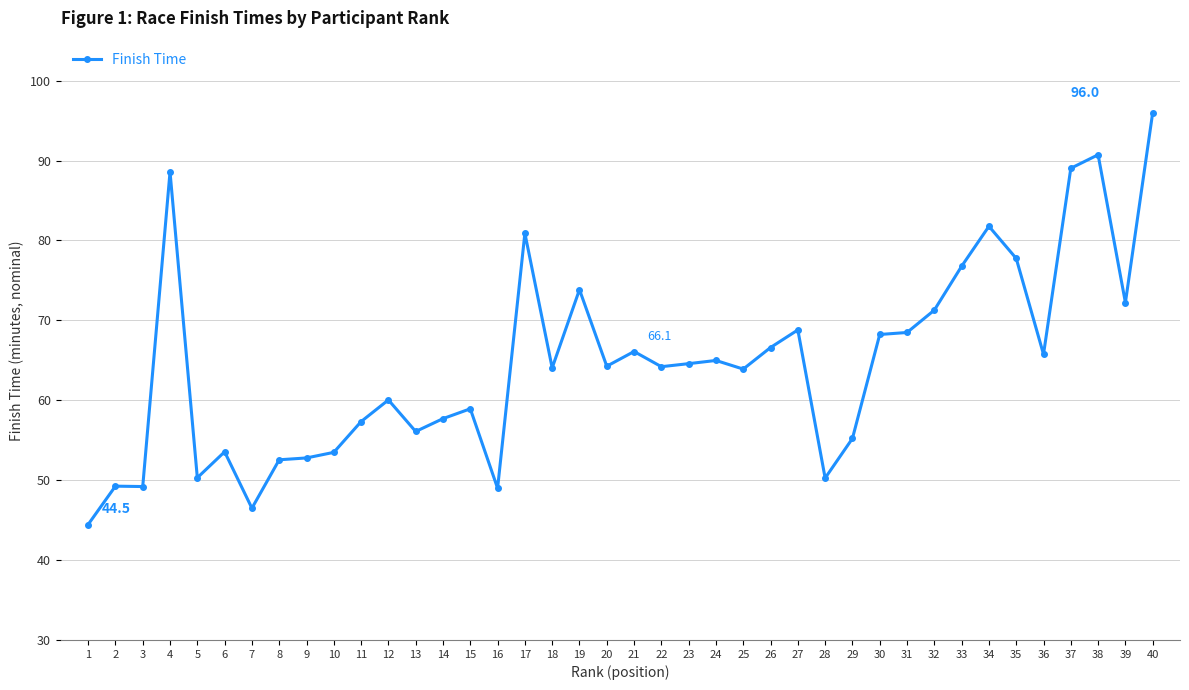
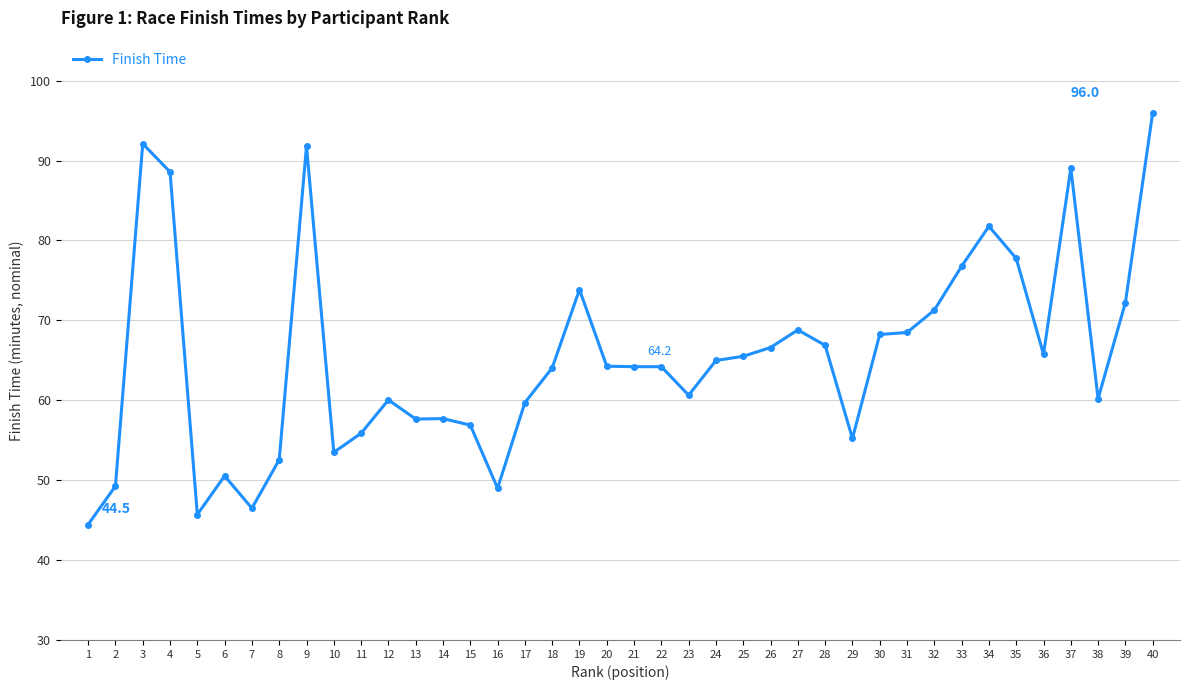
3: 49 -> 92
5: 50 -> 46
6: 54 -> 51
9: 53 -> 92
11: 57 -> 56
13: 56 -> 58
15: 59 -> 57
17: 81 -> 60
21: 66.1 -> 64.2
23: 65 -> 61
25: 64 -> 66
28: 50 -> 67
38: 91 -> 60
